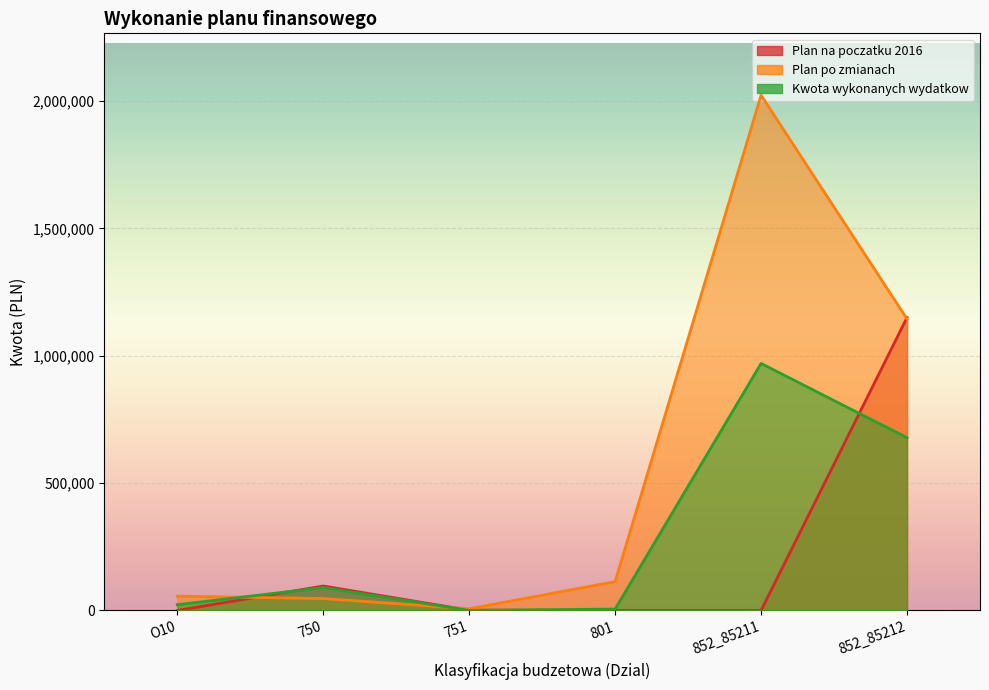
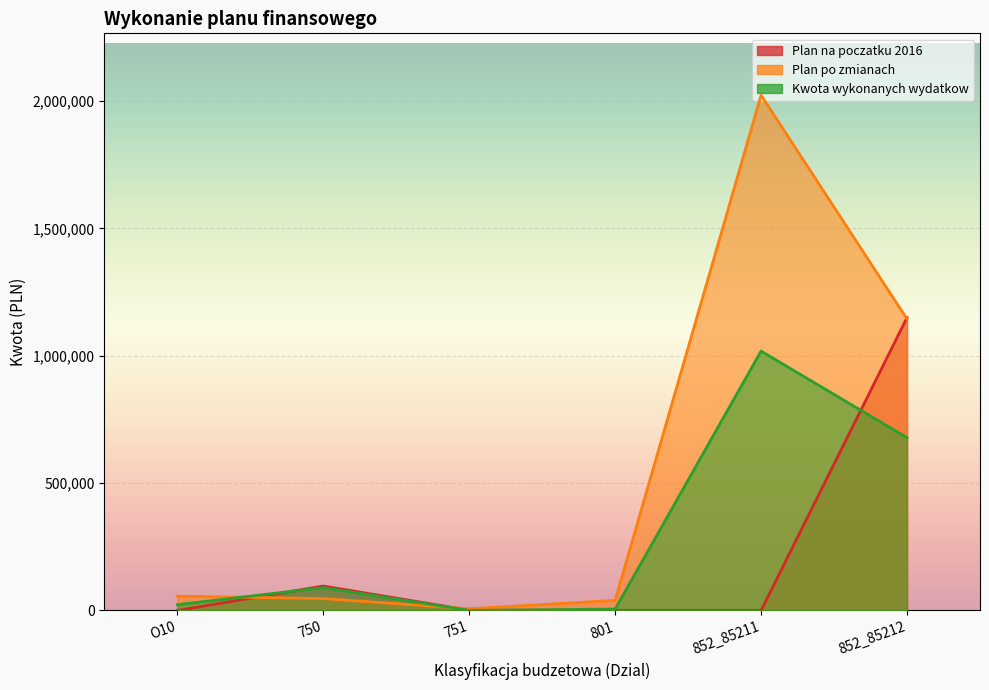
Plan po zmianach, 801: 110,000 -> 40,000
Kwota wykonanych wydatkow, 852_85211: 970,000 -> 1,020,000
